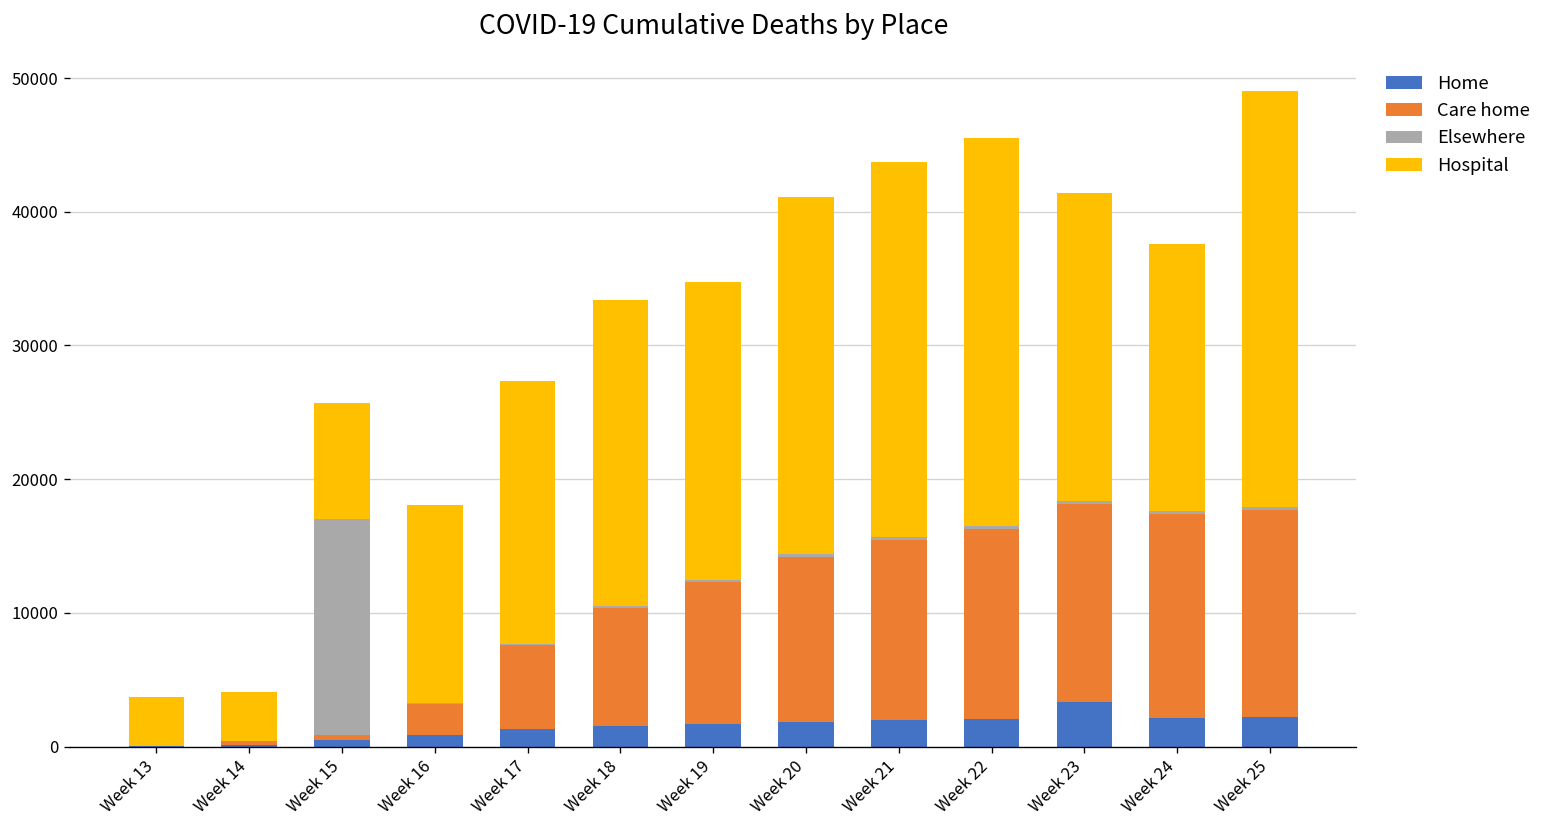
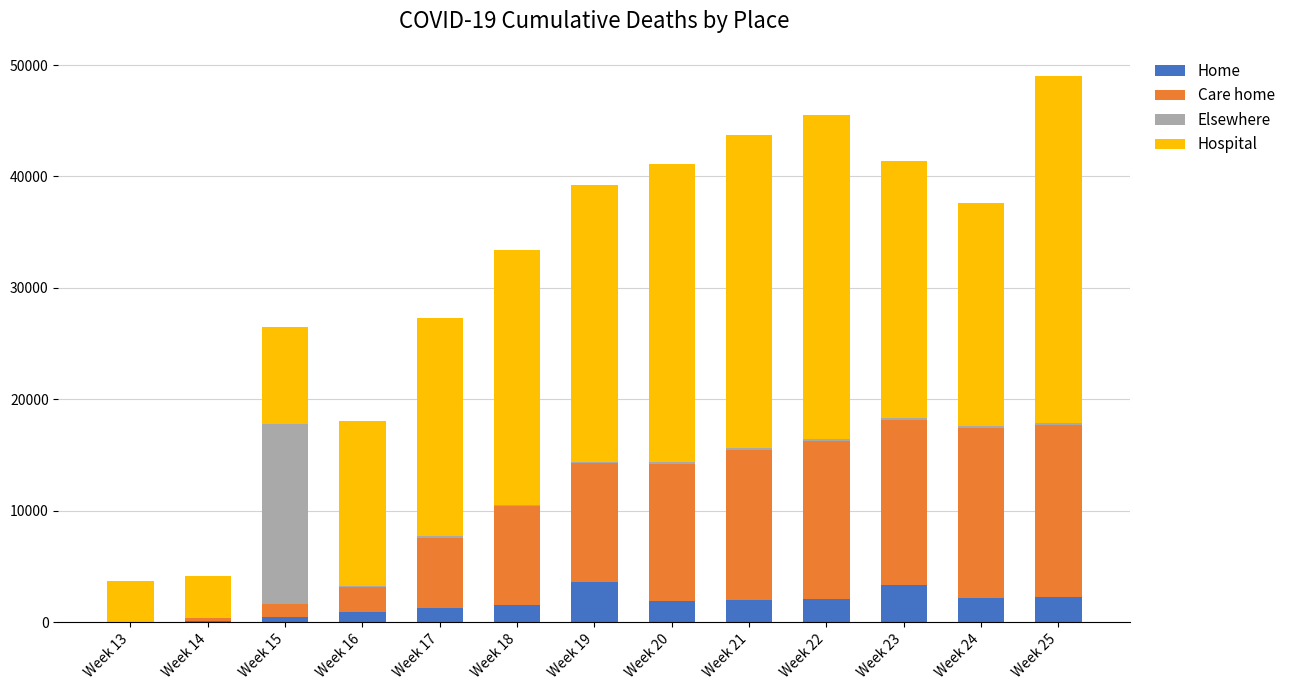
Care home, Week 15: 400 -> 1200
Home, Week 19: 1700 -> 3600
Hospital, Week 19: 22300 -> 24800
